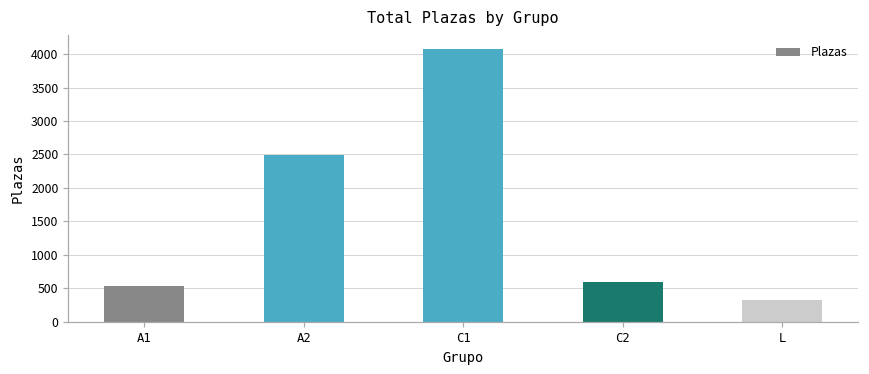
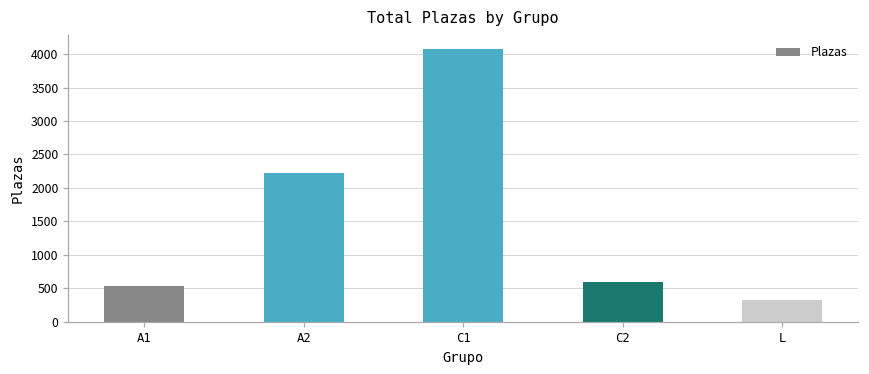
A2: 2500 -> 2200
